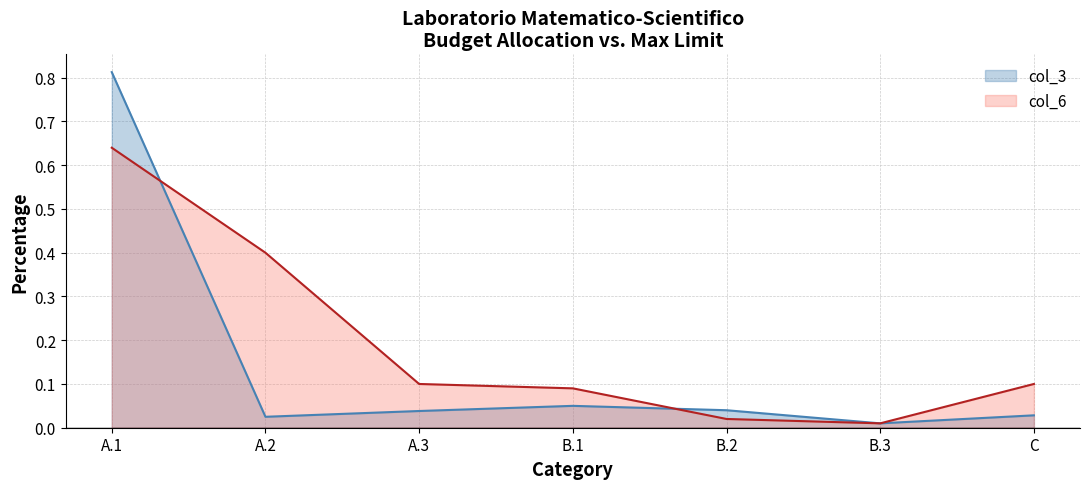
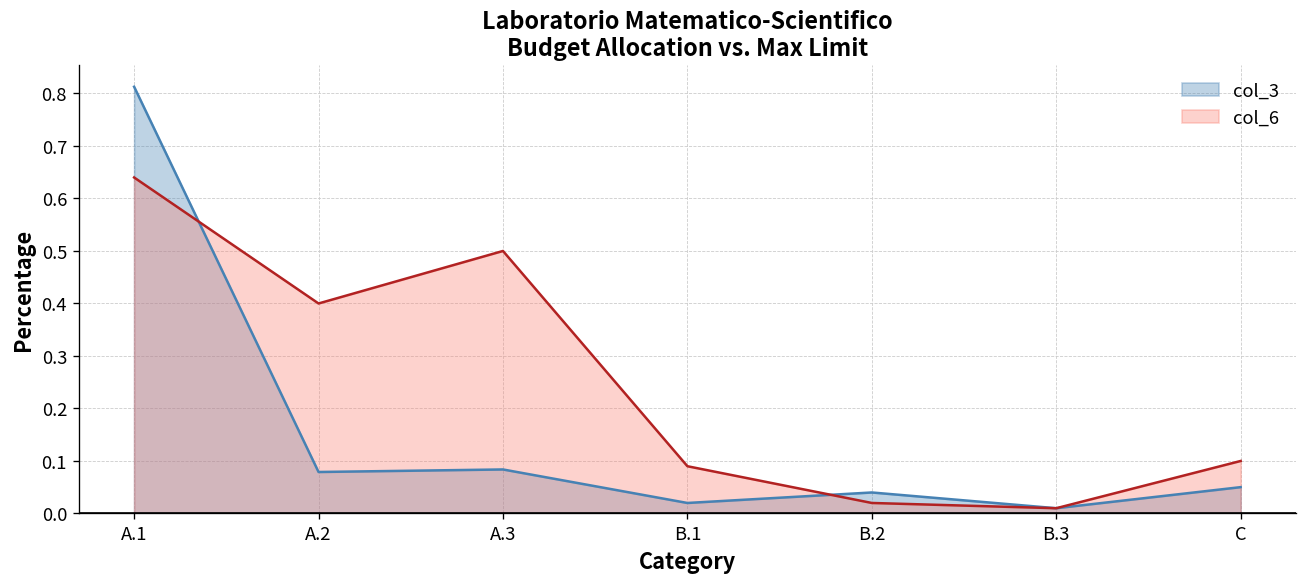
col_3, A.2: 0.03 -> 0.08
col_3, A.3: 0.04 -> 0.08
col_6, A.3: 0.1 -> 0.5
col_3, B.1: 0.05 -> 0.02
col_3, C: 0.03 -> 0.05
